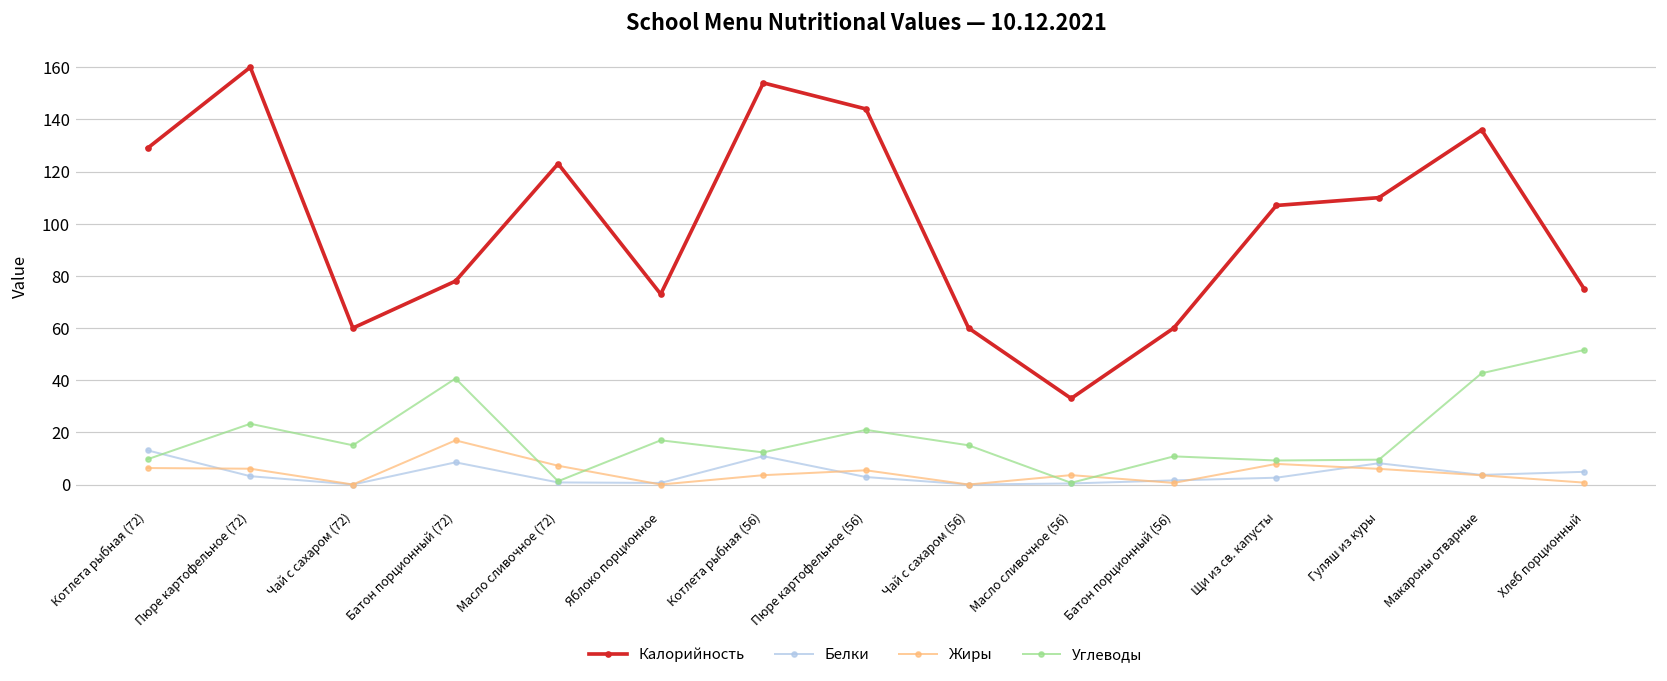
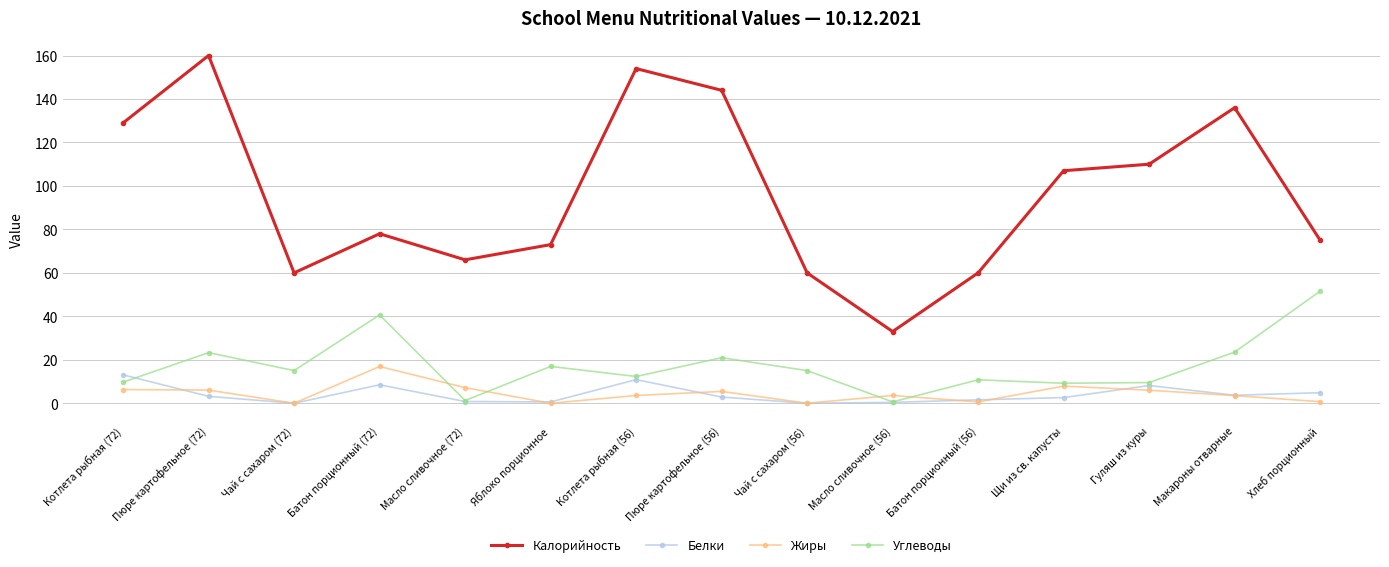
Калорийность, Масло сливочное (72): 123 -> 66
Углеводы, Макароны отварные: 43 -> 24
